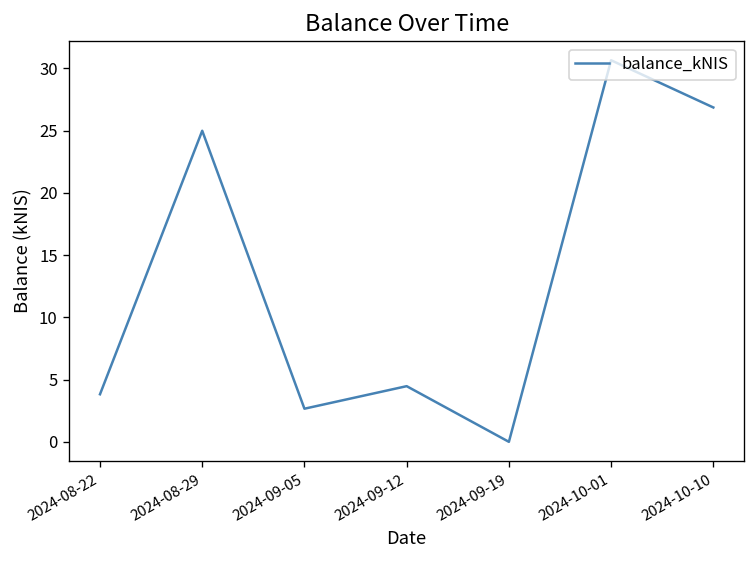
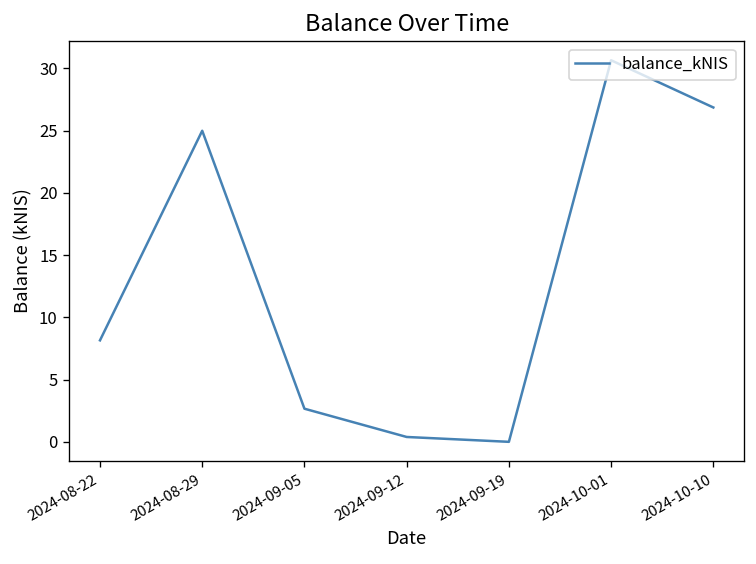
2024-08-22: 3.8 -> 8.2
2024-09-12: 4.5 -> 0.4
